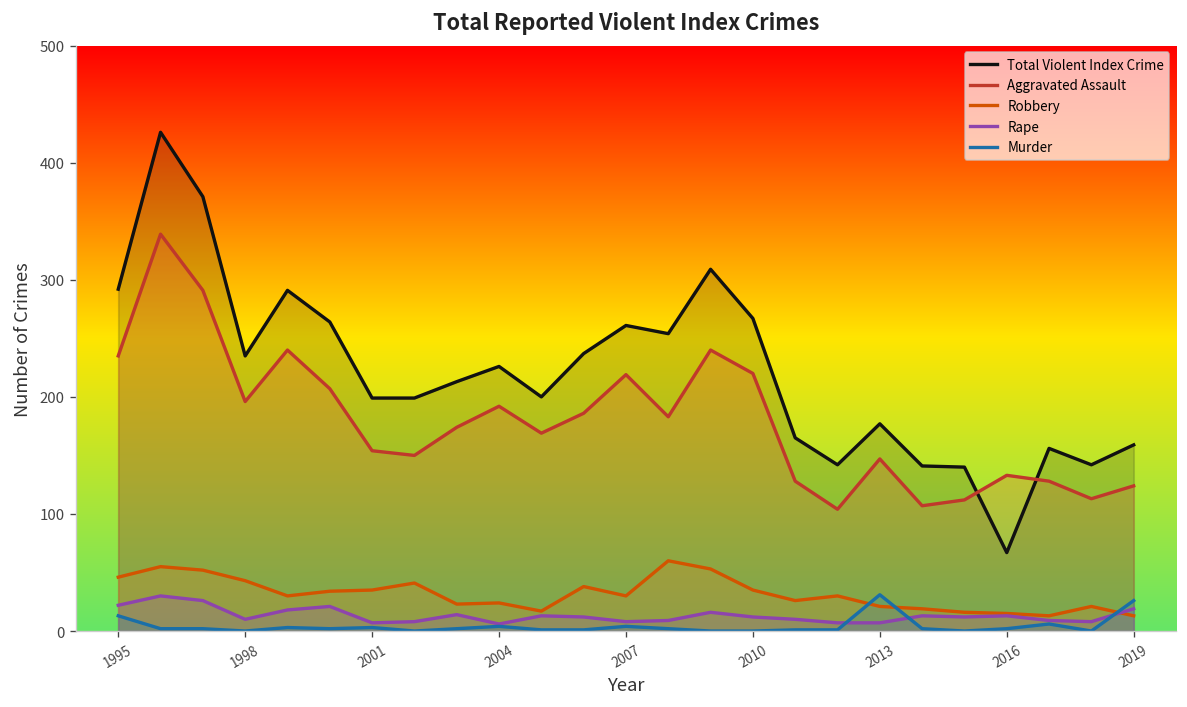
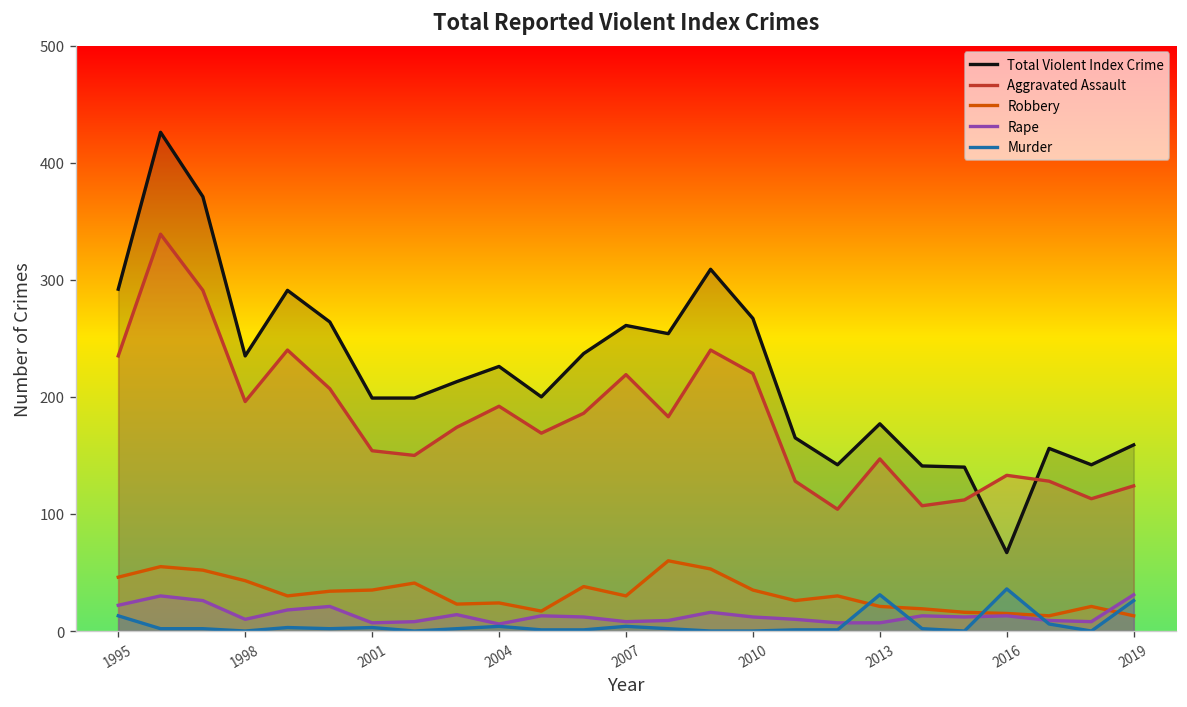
Murder, 2016: 0 -> 40
Rape, 2019: 20 -> 30
